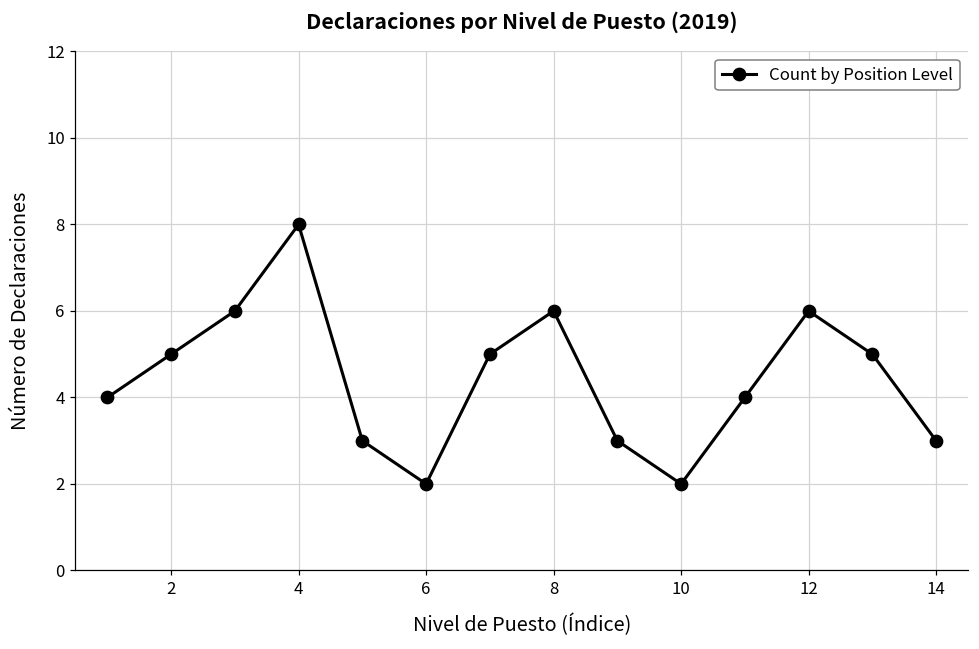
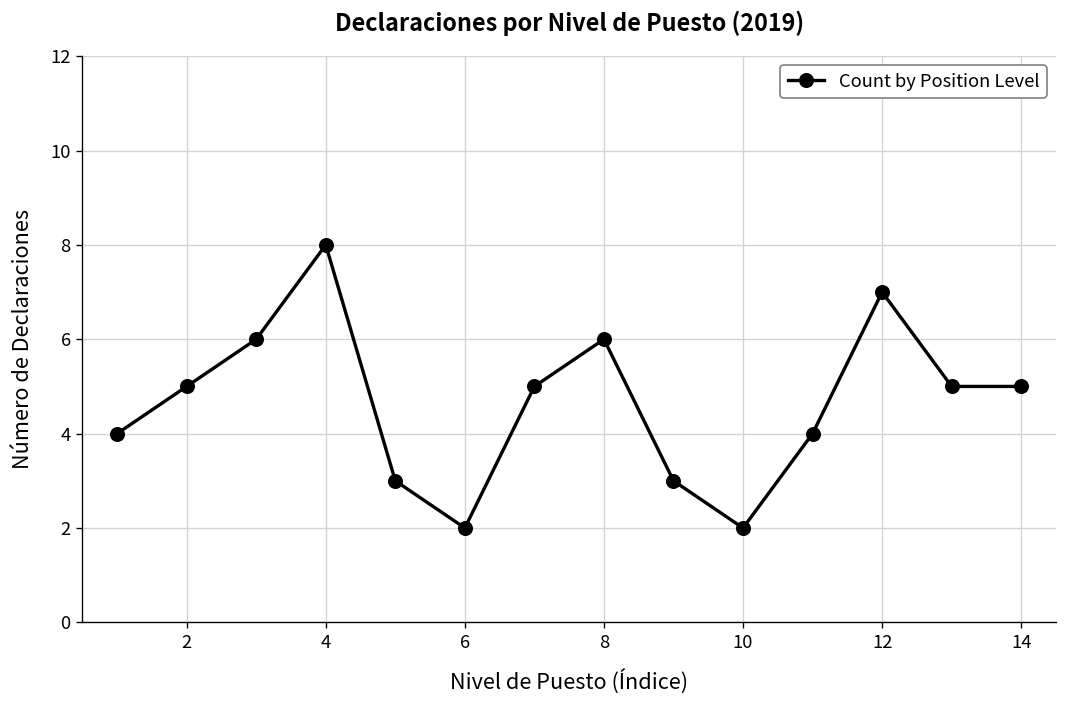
12: 6 -> 7
14: 3 -> 5
